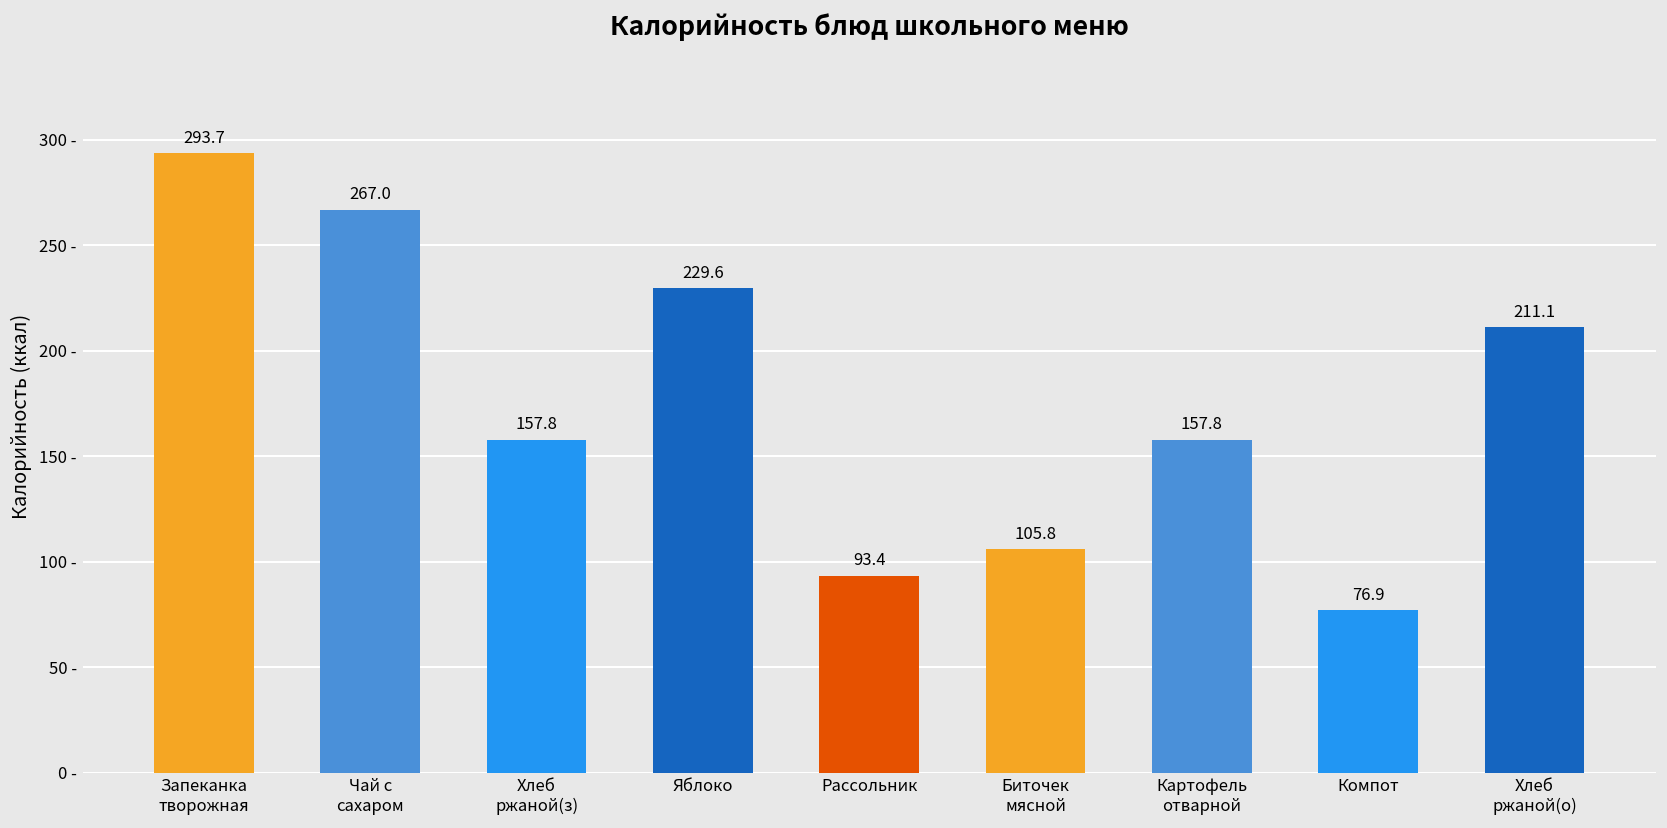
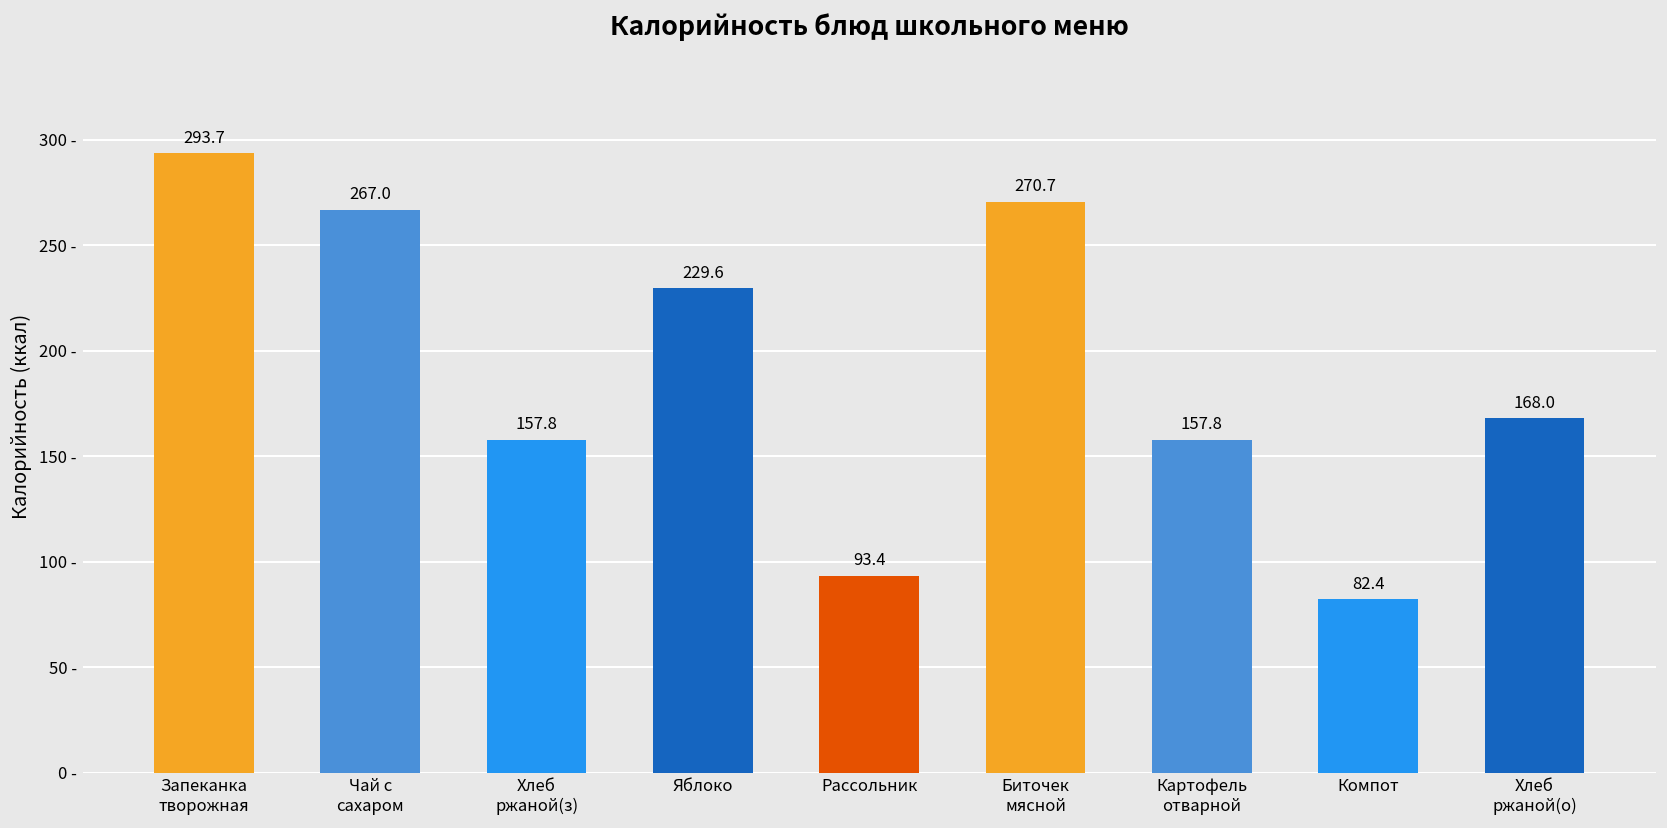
Биточек мясной: 105.8 -> 270.7
Компот: 76.9 -> 82.4
Хлеб ржаной(о): 211.1 -> 168.0
